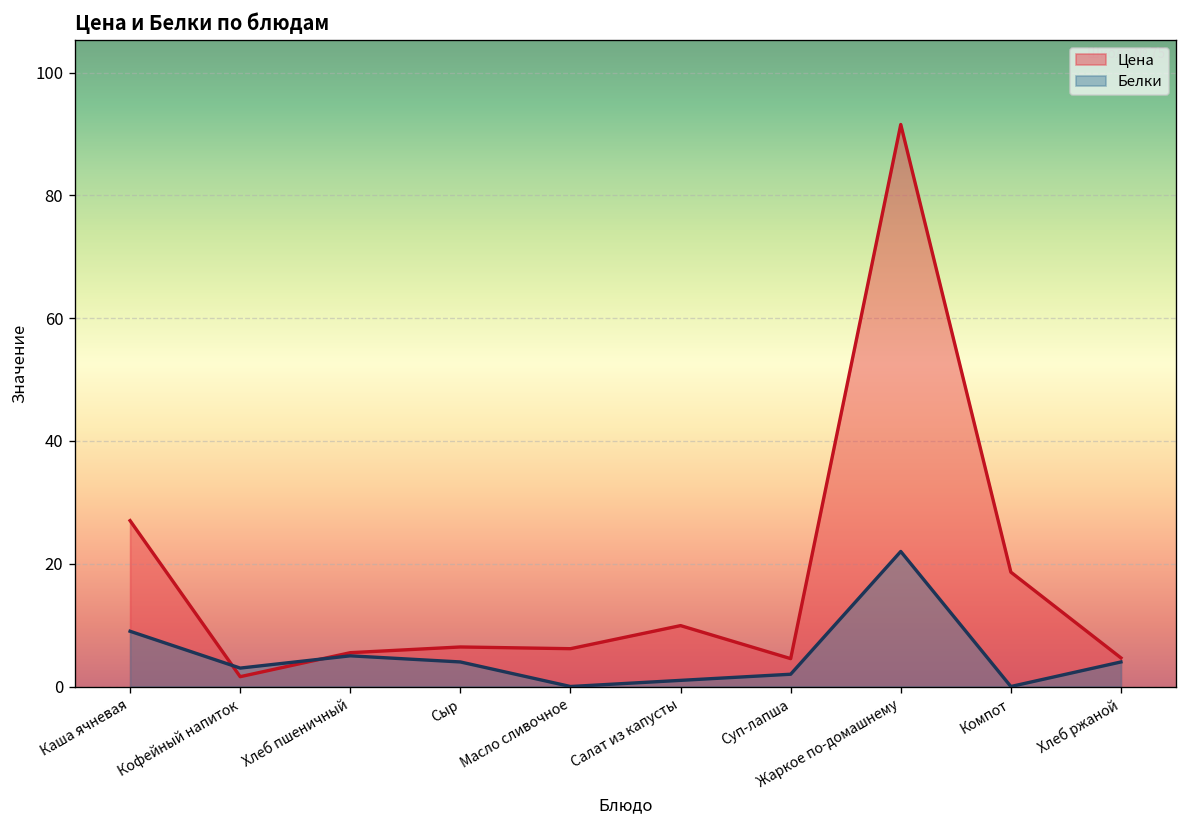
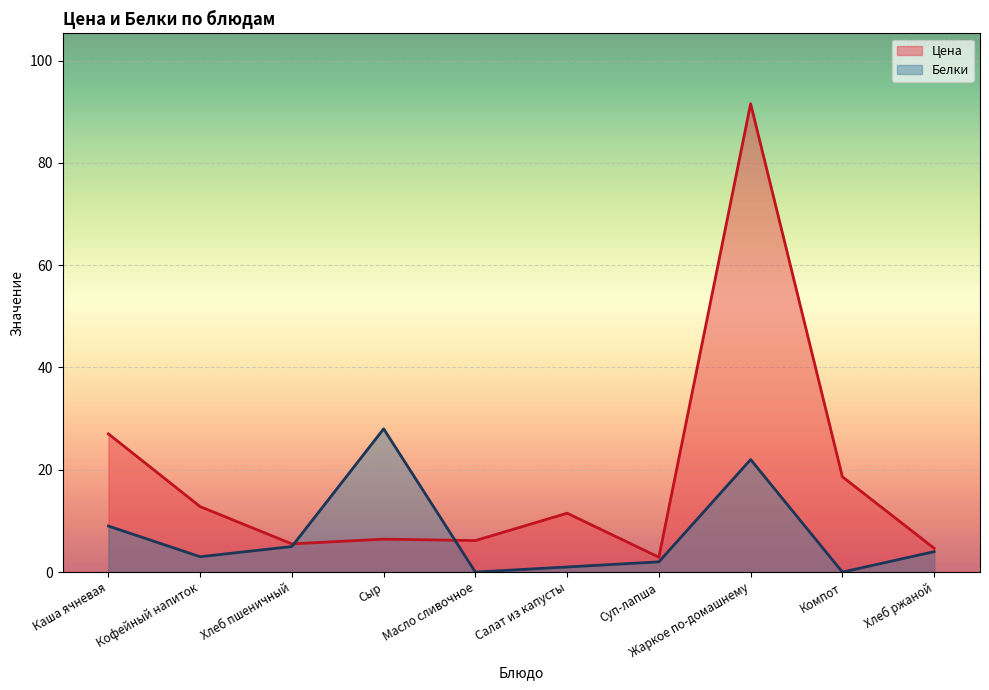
Цена, Кофейный напиток: 2 -> 13
Белки, Сыр: 4 -> 28
Цена, Салат из капусты: 10 -> 12
Цена, Суп-лапша: 5 -> 3
